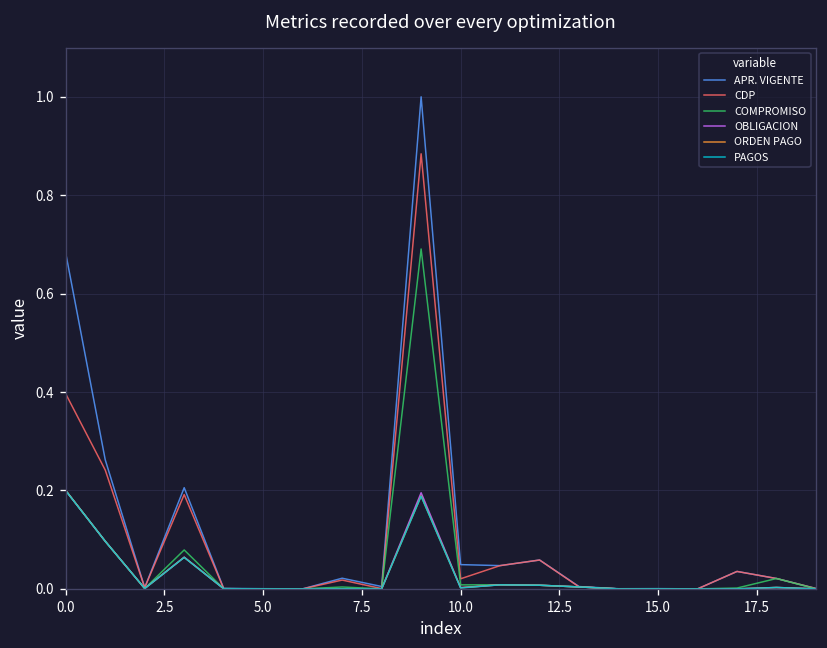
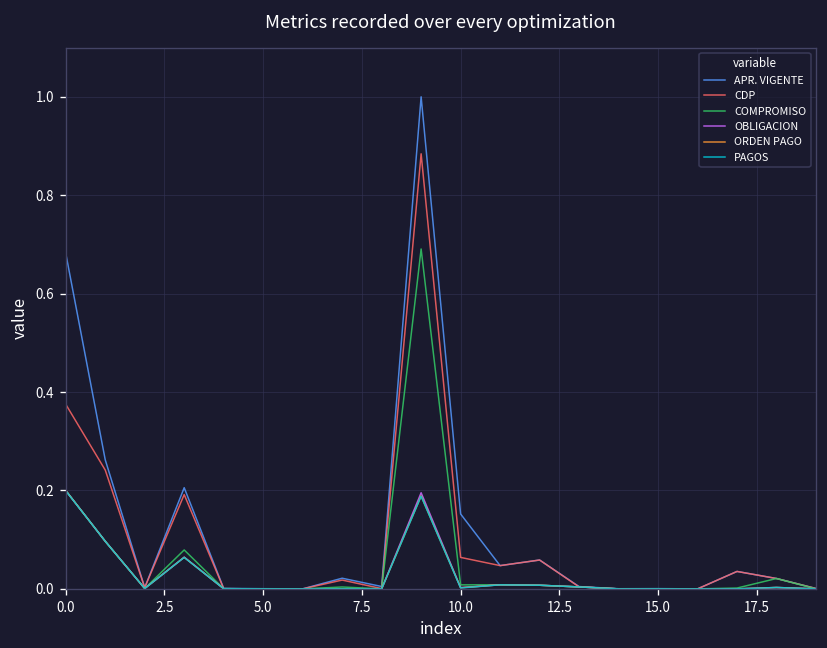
CDP, 0.0: 0.40 -> 0.38
APR. VIGENTE, 10.0: 0.05 -> 0.15
CDP, 10.0: 0.02 -> 0.06
